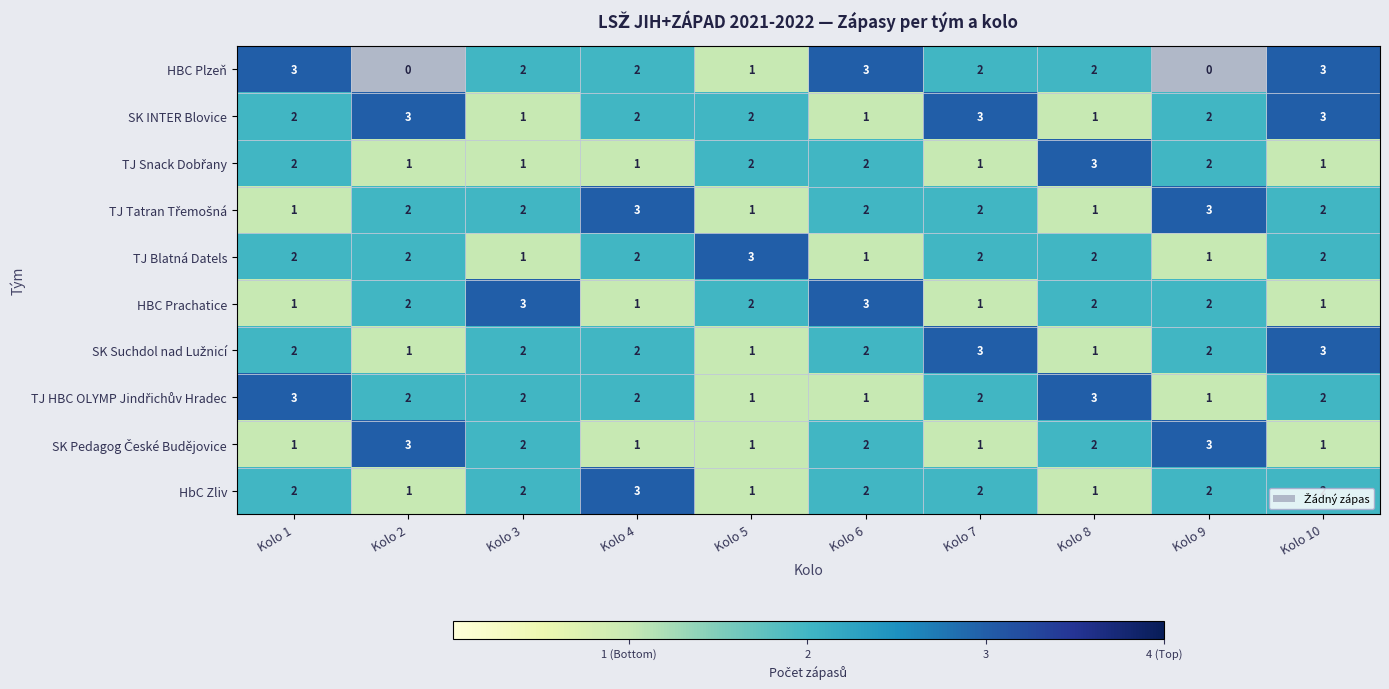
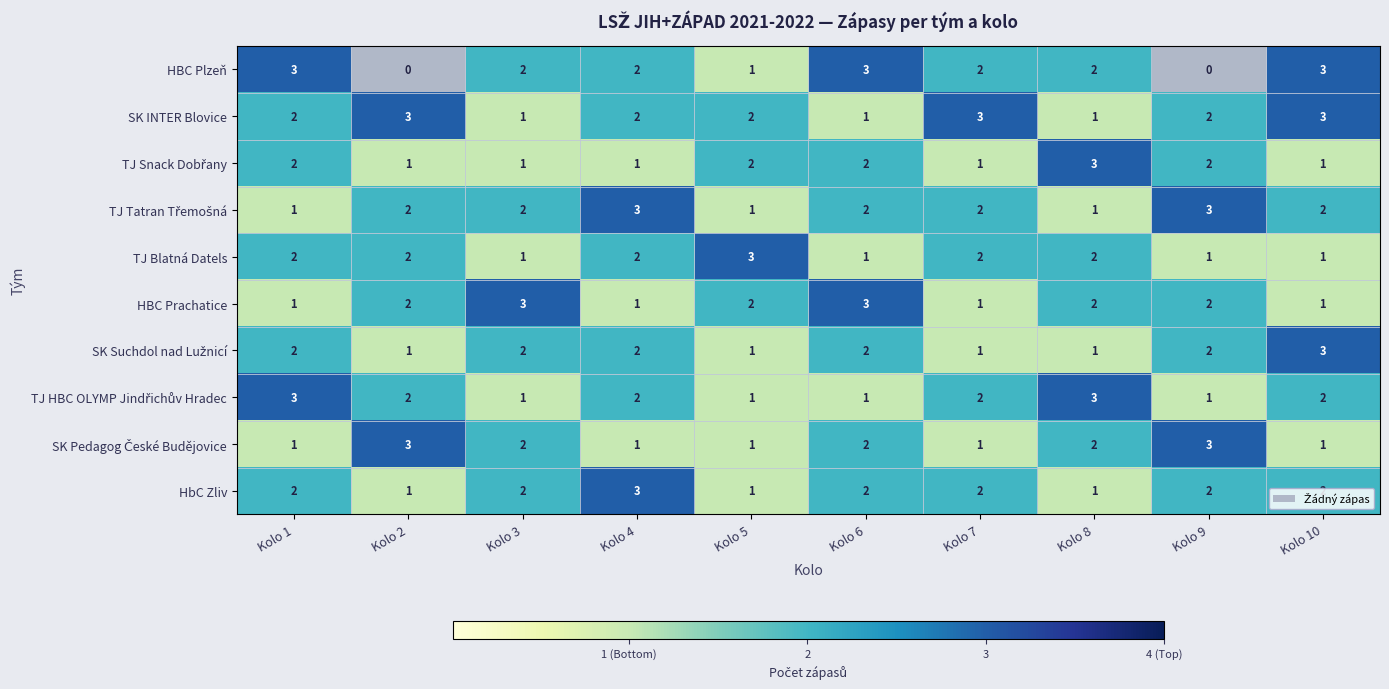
TJ Blatná Datels, Kolo 10: 2 -> 1
SK Suchdol nad Lužnicí, Kolo 7: 3 -> 1
TJ HBC OLYMP Jindřichův Hradec, Kolo 3: 2 -> 1
